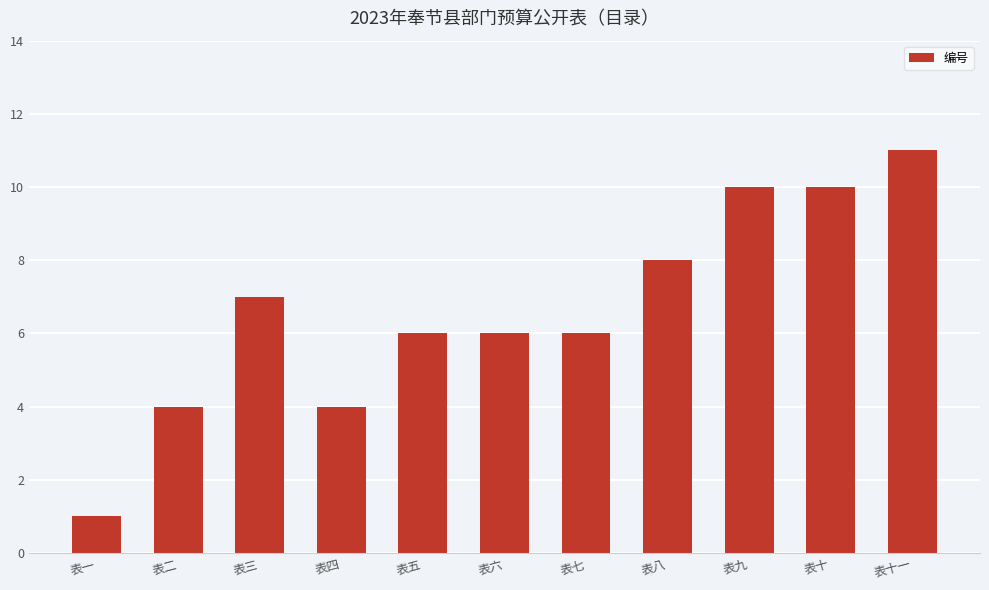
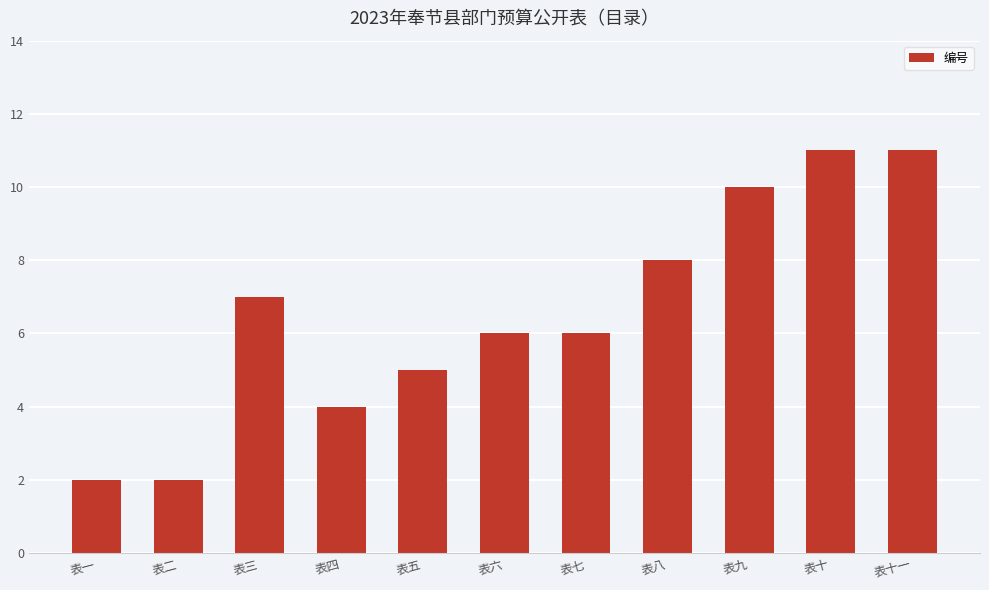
表一: 1 -> 2
表二: 4 -> 2
表五: 6 -> 5
表十: 10 -> 11
